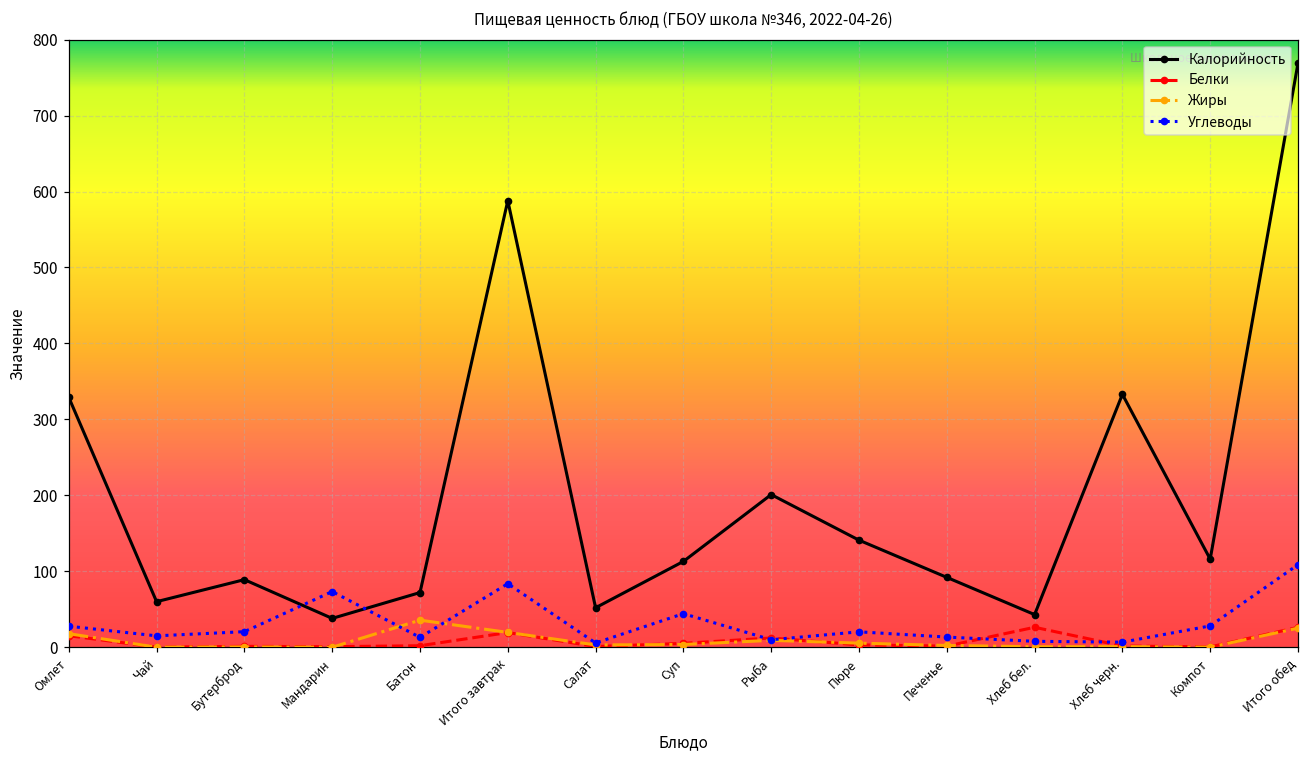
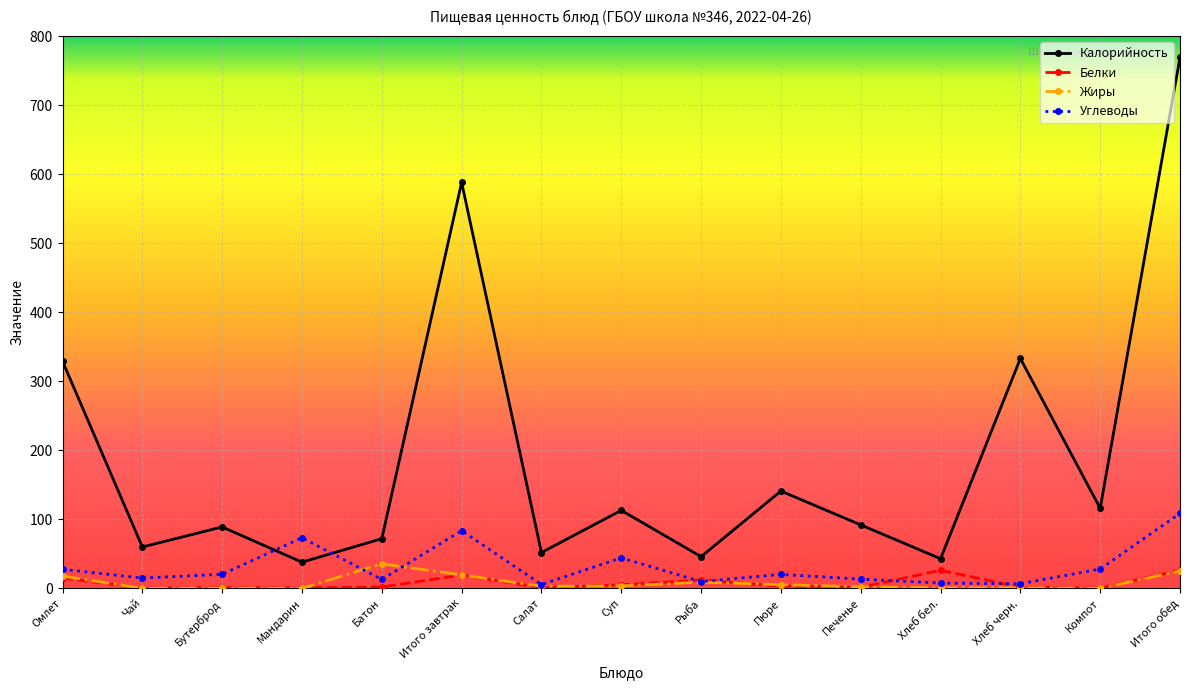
Калорийность, Рыба: 200 -> 50
